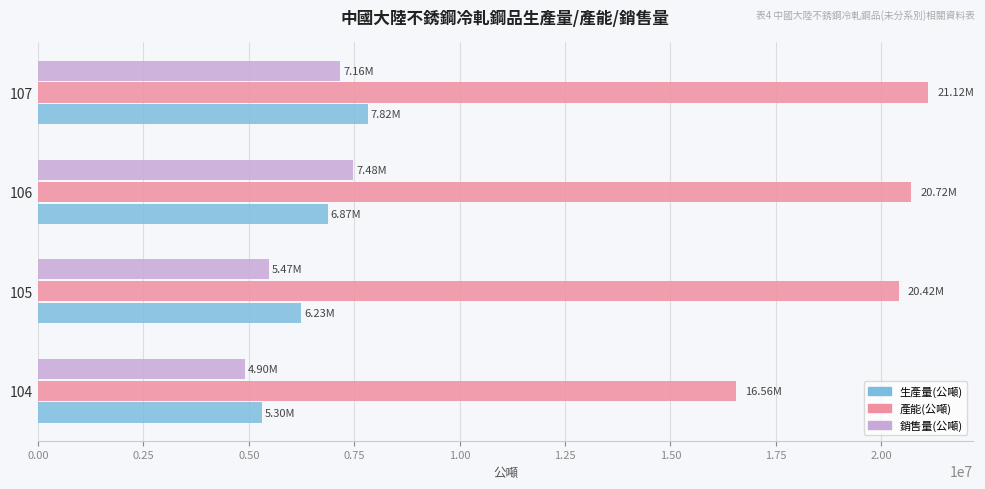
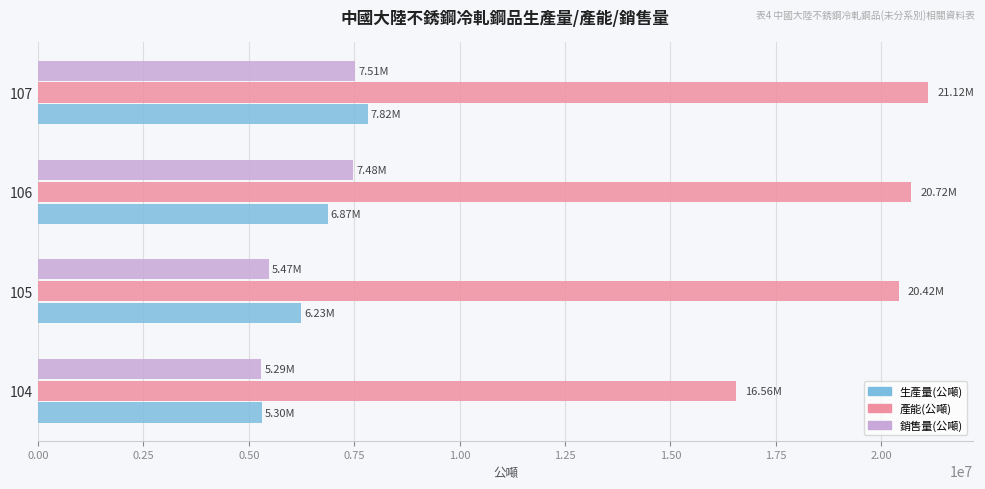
銷售量(公噸), 107: 7.16M -> 7.51M
銷售量(公噸), 104: 4.90M -> 5.29M
